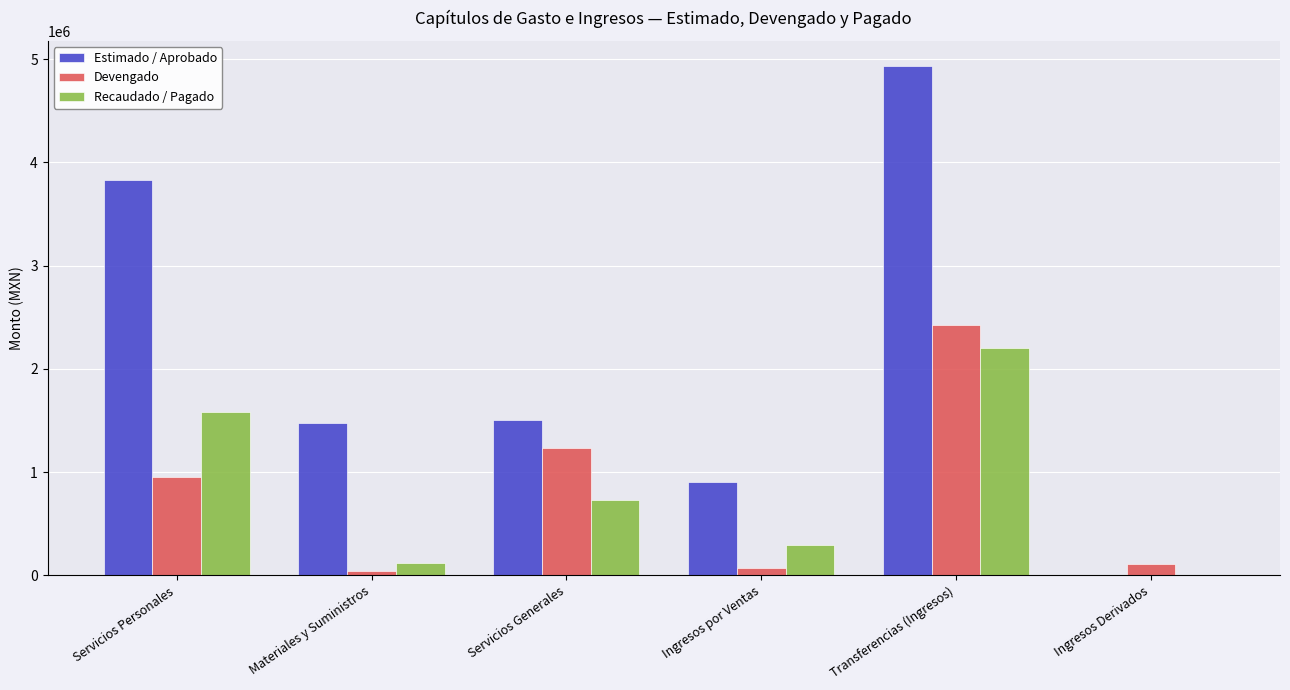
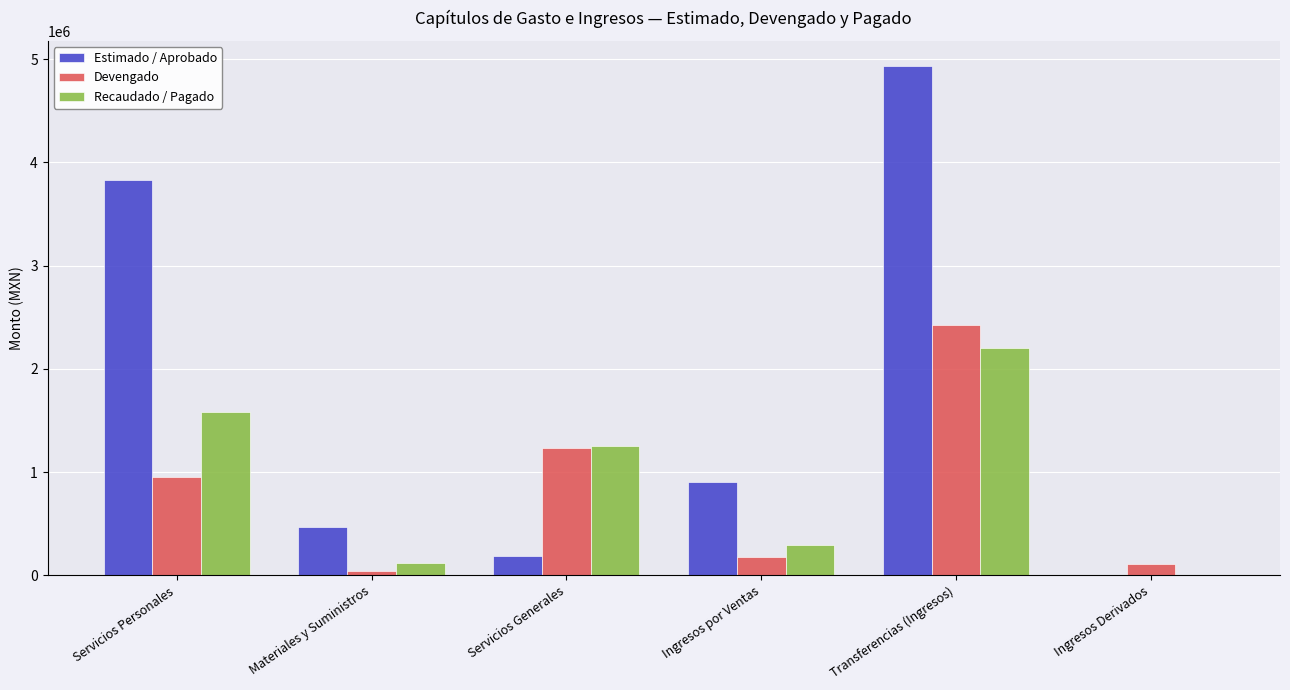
Estimado / Aprobado, Materiales y Suministros: 1470000 -> 470000
Estimado / Aprobado, Servicios Generales: 1500000 -> 190000
Recaudado / Pagado, Servicios Generales: 730000 -> 1250000
Devengado, Ingresos por Ventas: 70000 -> 180000
